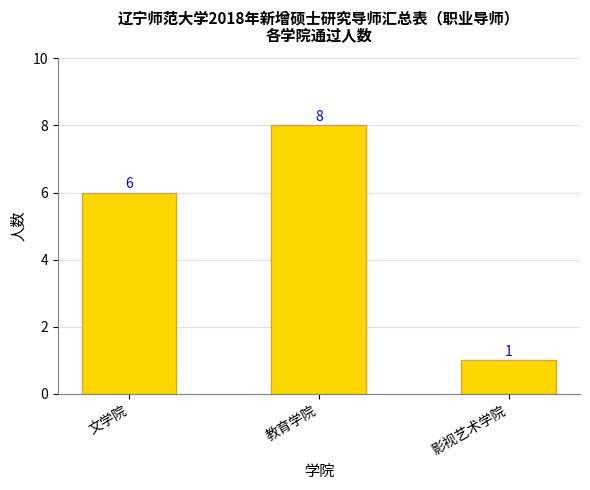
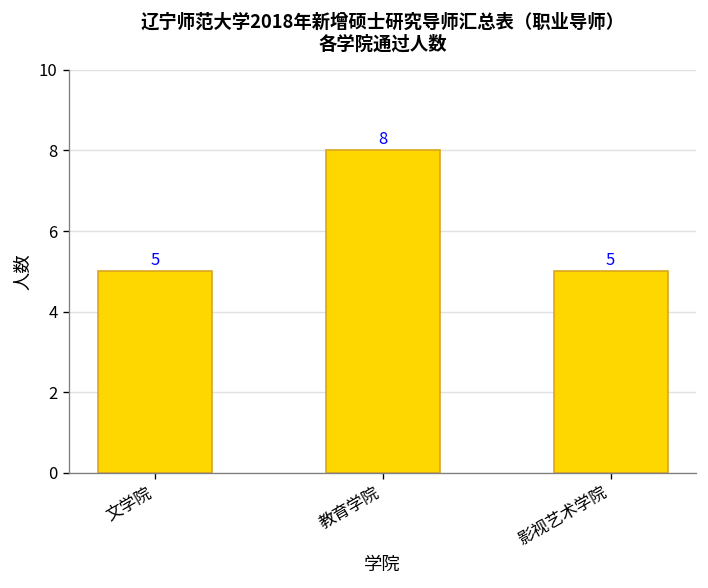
文学院: 6 -> 5
影视艺术学院: 1 -> 5
